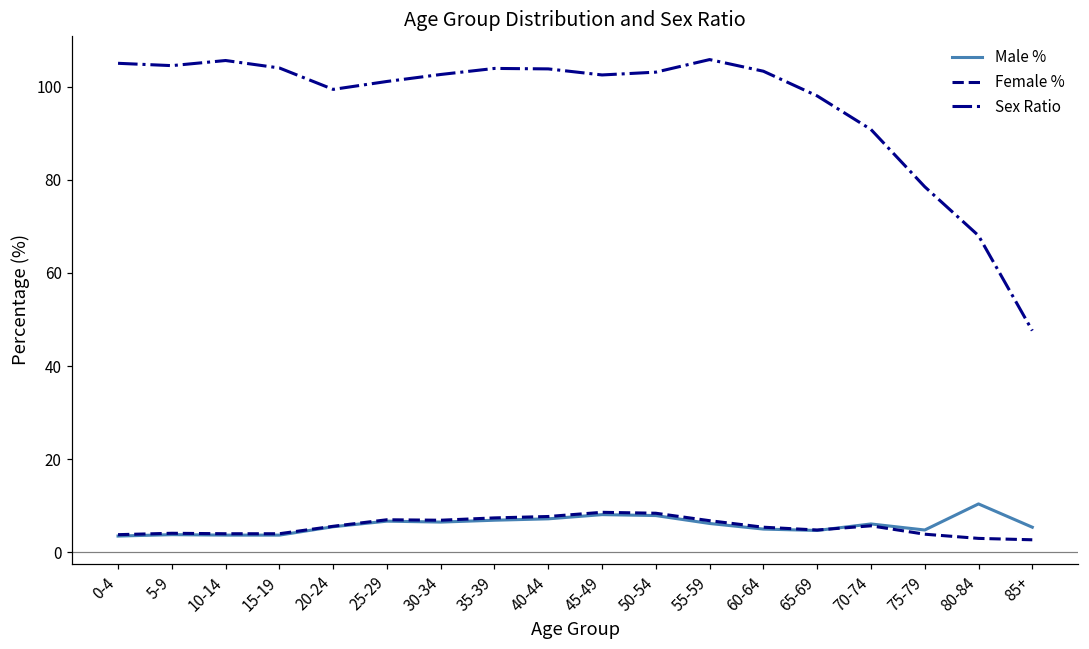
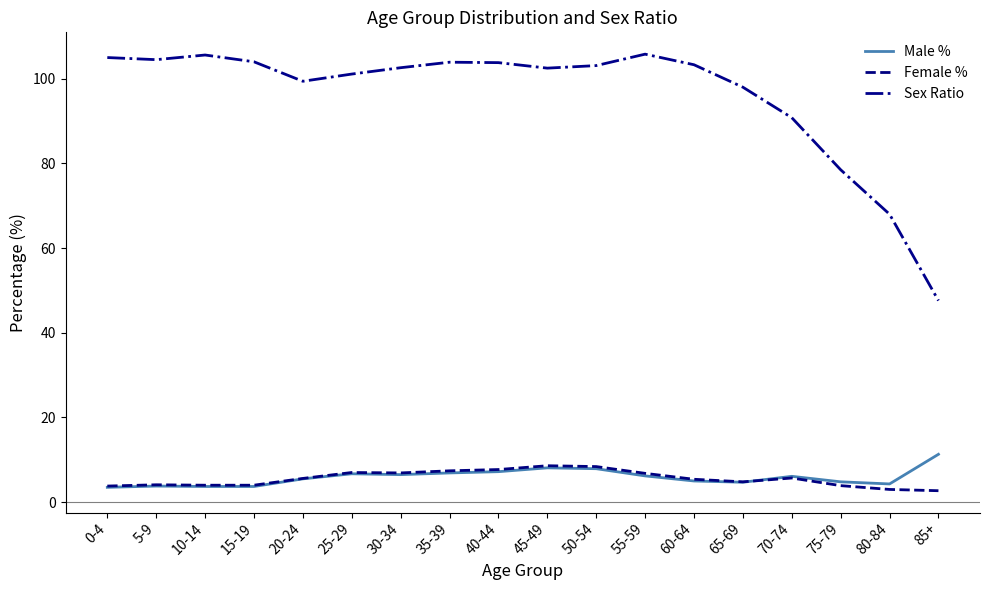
Male %, 80-84: 10 -> 4
Male %, 85+: 5 -> 11
